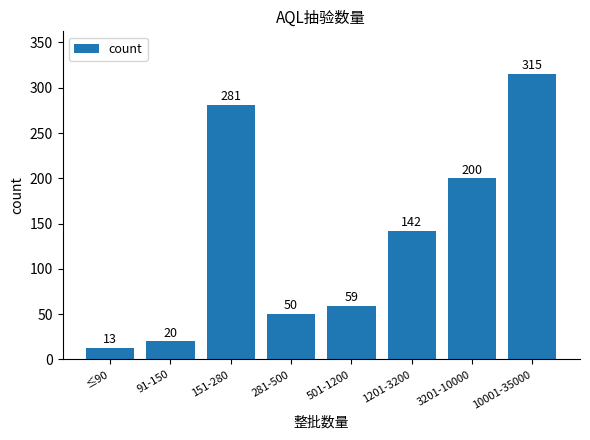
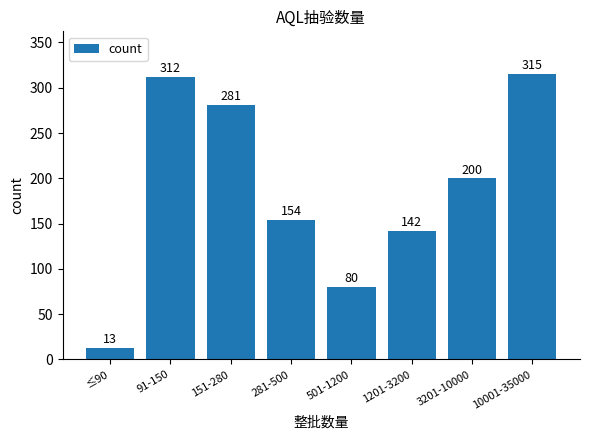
91-150: 20 -> 312
281-500: 50 -> 154
501-1200: 59 -> 80
